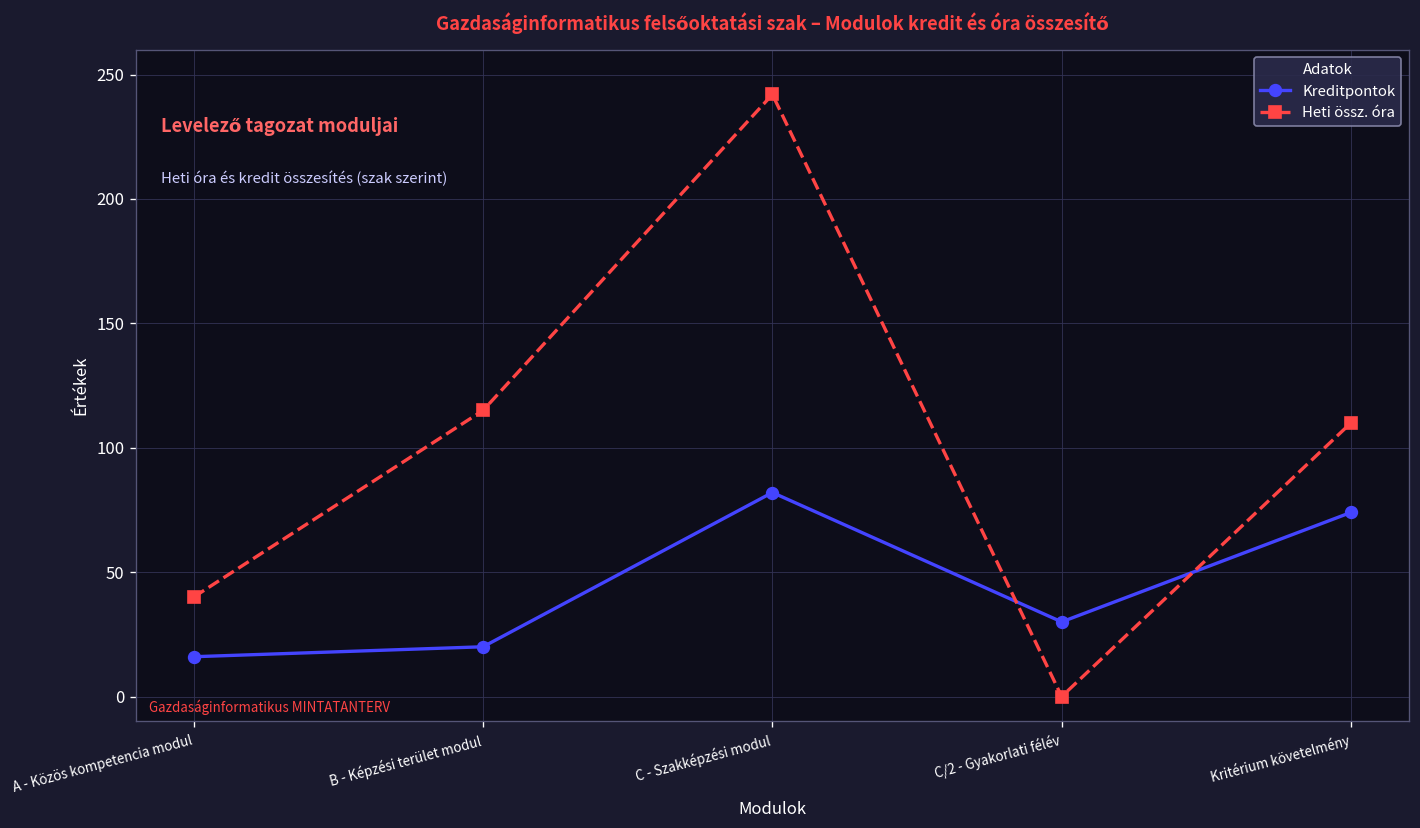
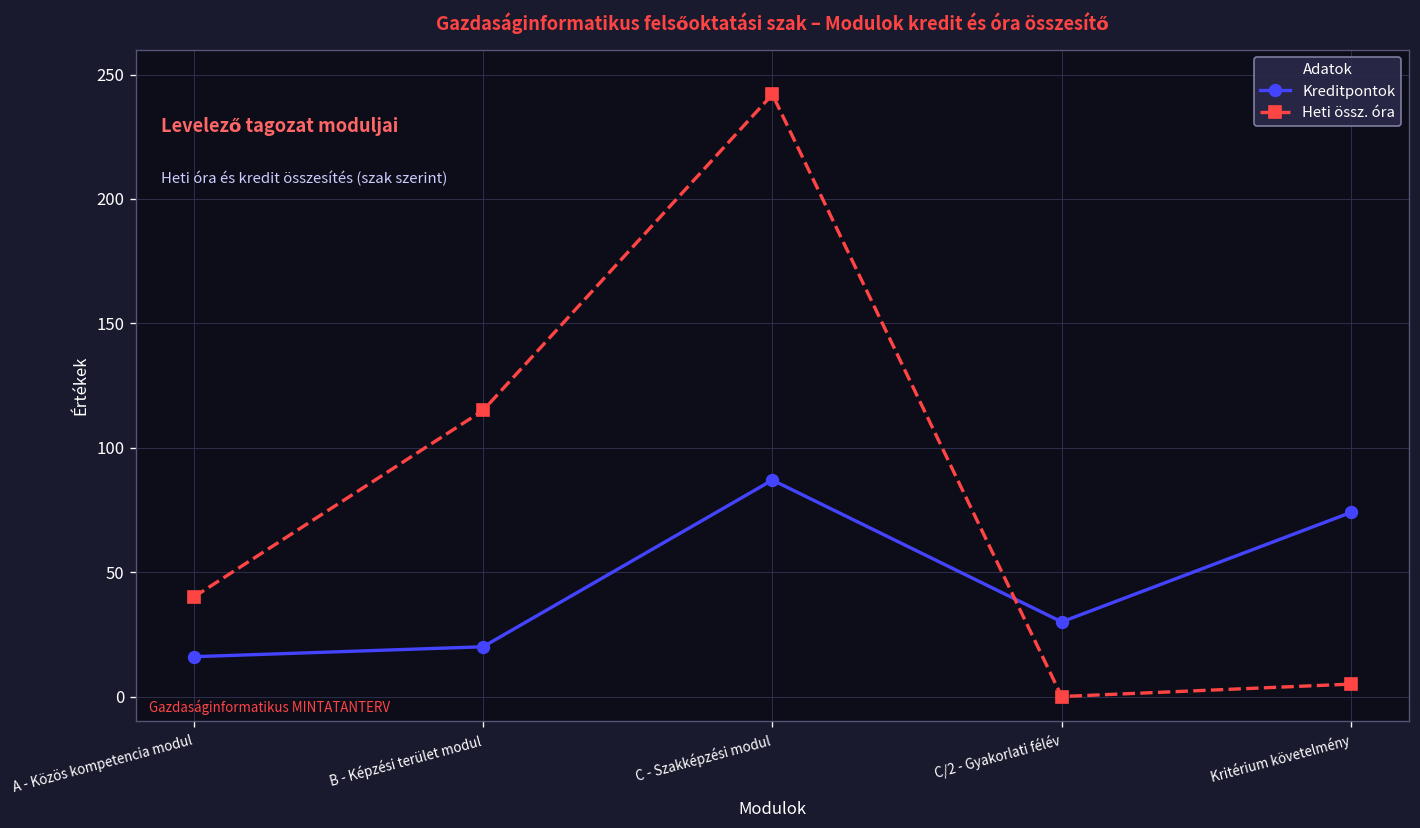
Kreditpontok, C - Szakképzési modul: 82 -> 87
Heti össz. óra, Kritérium követelmény: 110 -> 5
